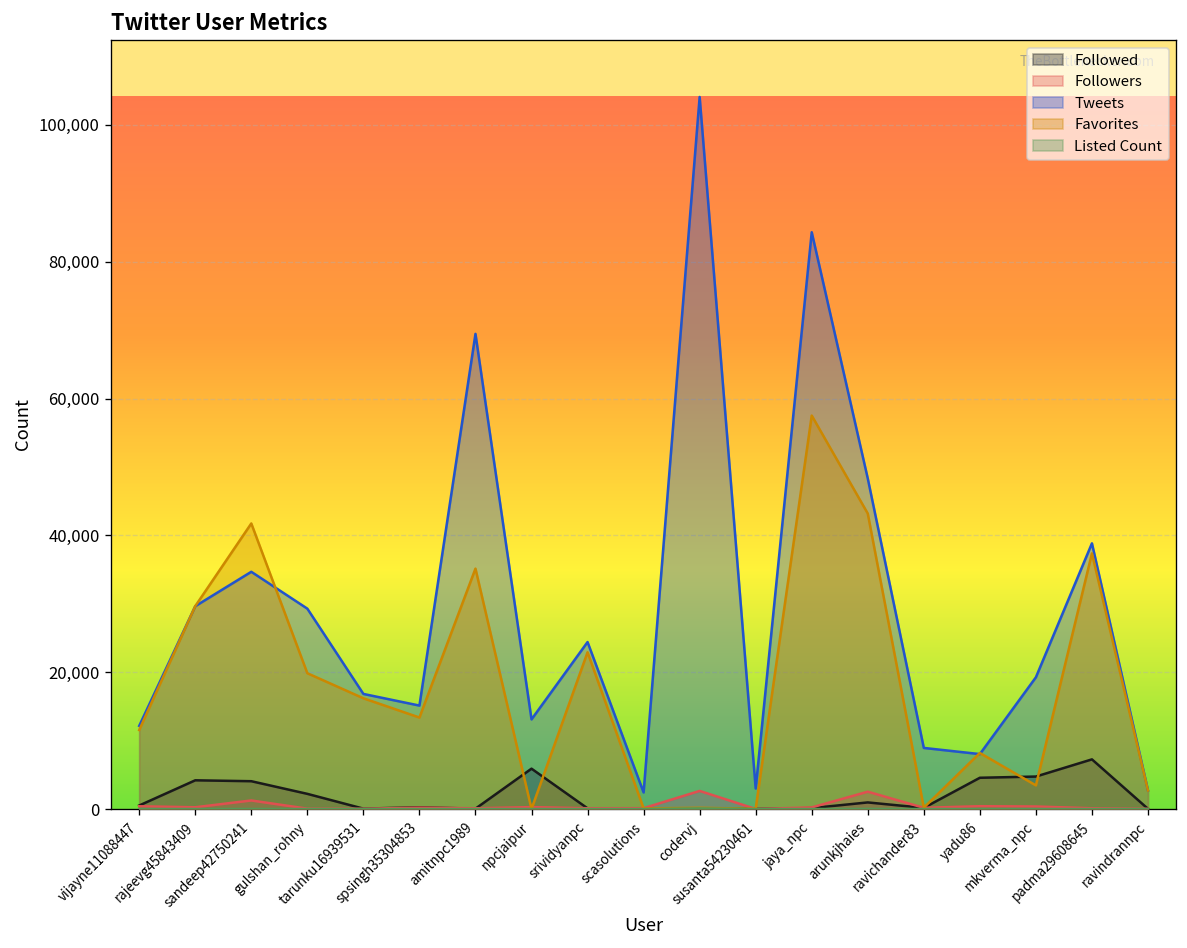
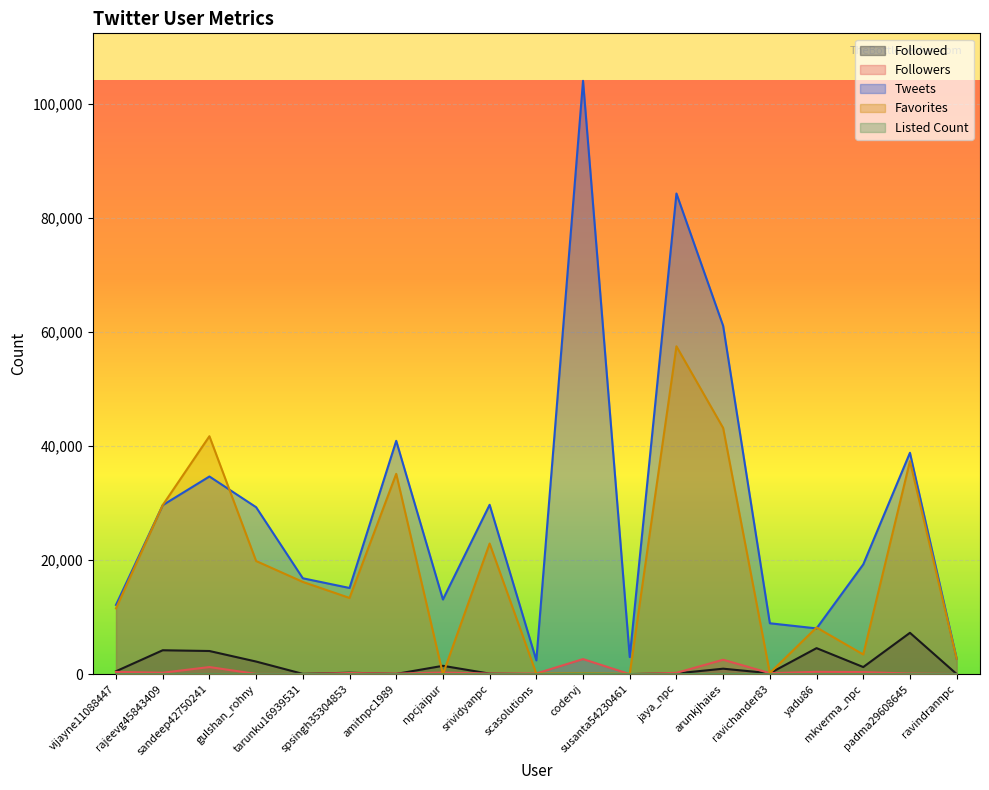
Tweets, amitnpc1989: 69,000 -> 41,000
Followed, npcjaipur: 6,000 -> 1,000
Tweets, srividyanpc: 24,000 -> 30,000
Tweets, arunkjhaies: 48,000 -> 61,000
Followed, mkverma_npc: 5,000 -> 1,000
